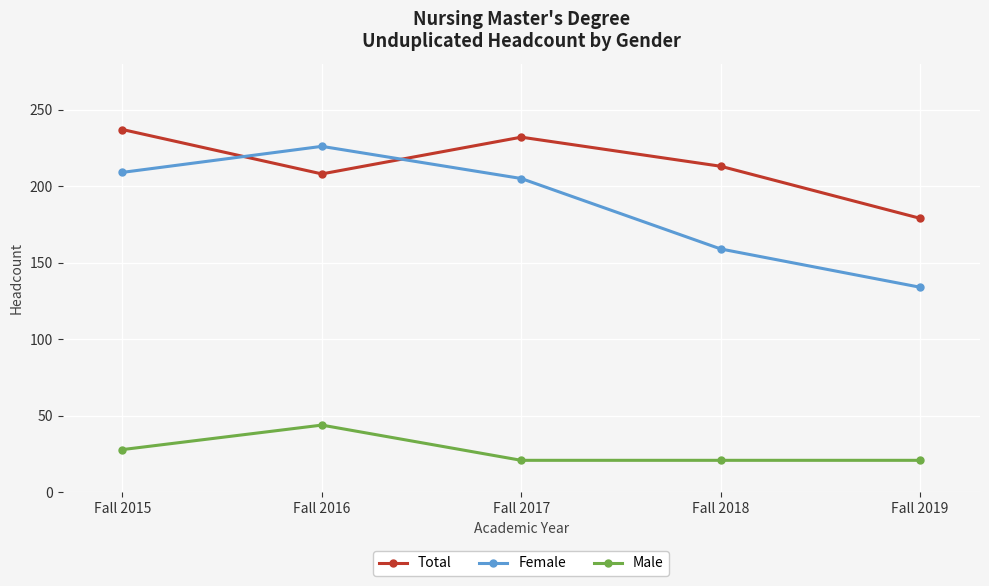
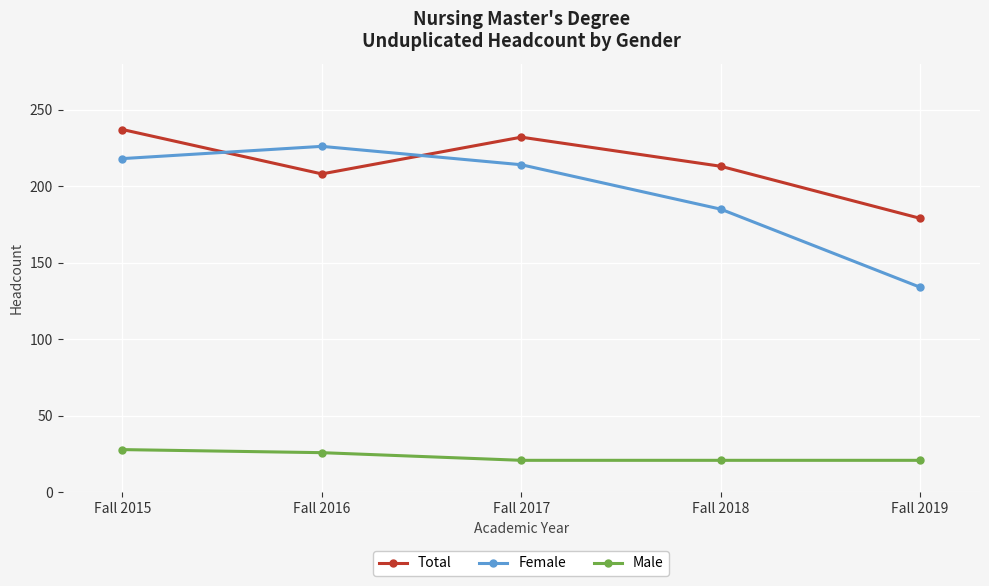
Female, Fall 2015: 209 -> 218
Male, Fall 2016: 44 -> 26
Female, Fall 2017: 205 -> 214
Female, Fall 2018: 159 -> 185
